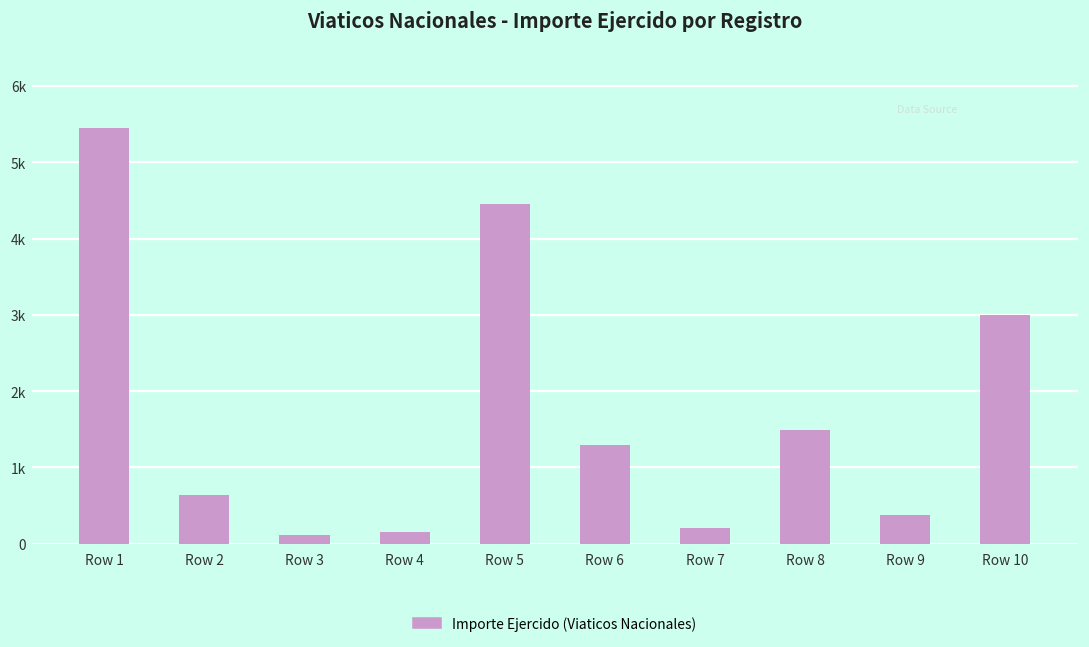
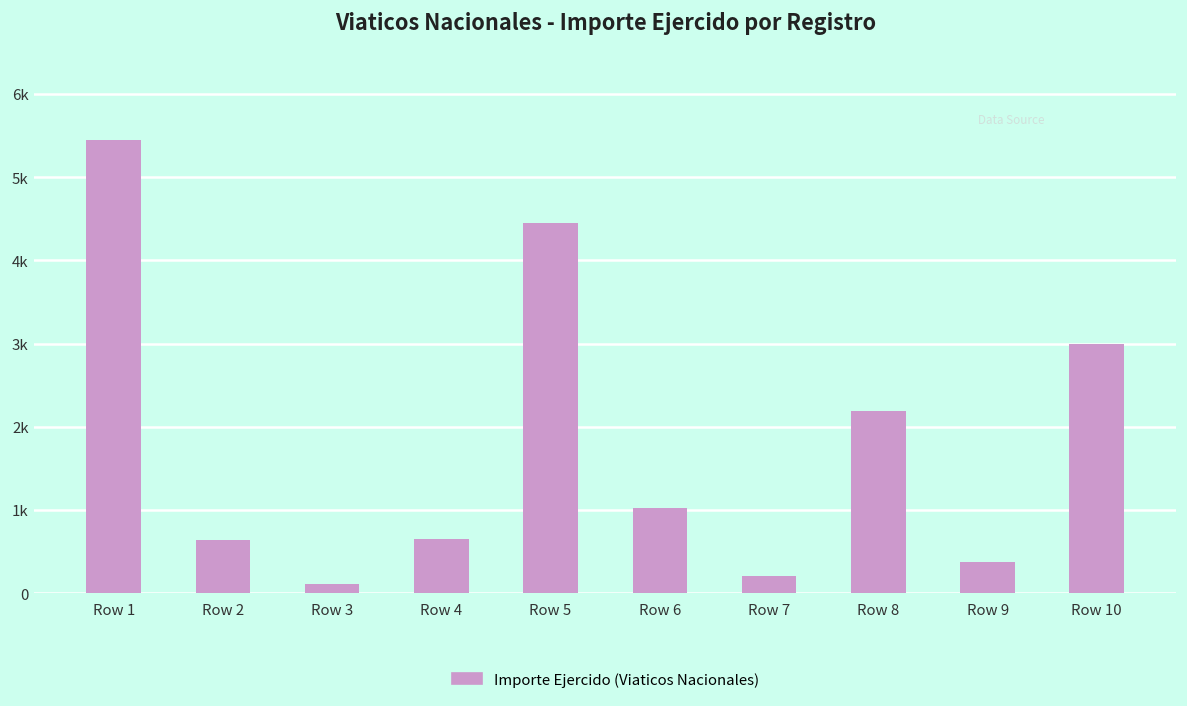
Row 4: 200 -> 700
Row 6: 1300 -> 1000
Row 8: 1500 -> 2200
